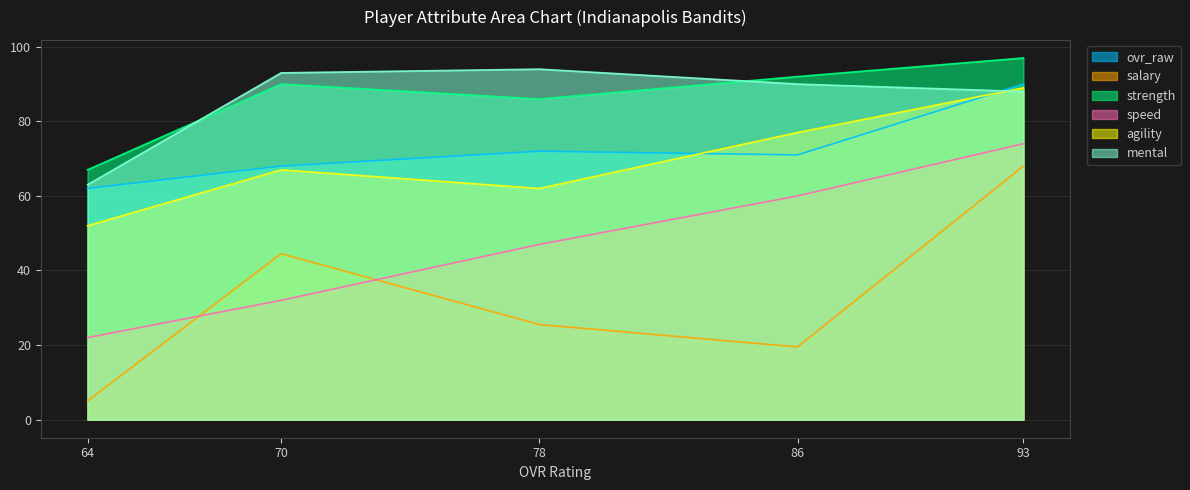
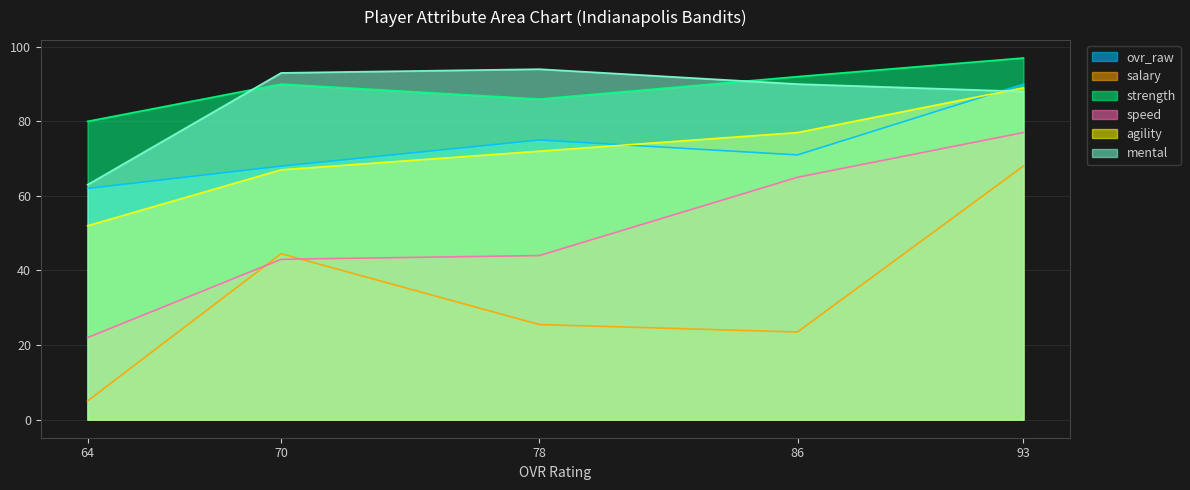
strength, 64: 67 -> 80
speed, 70: 32 -> 43
ovr_raw, 78: 72 -> 75
speed, 78: 47 -> 44
agility, 78: 62 -> 72
salary, 86: 20 -> 24
speed, 86: 60 -> 65
speed, 93: 74 -> 77
